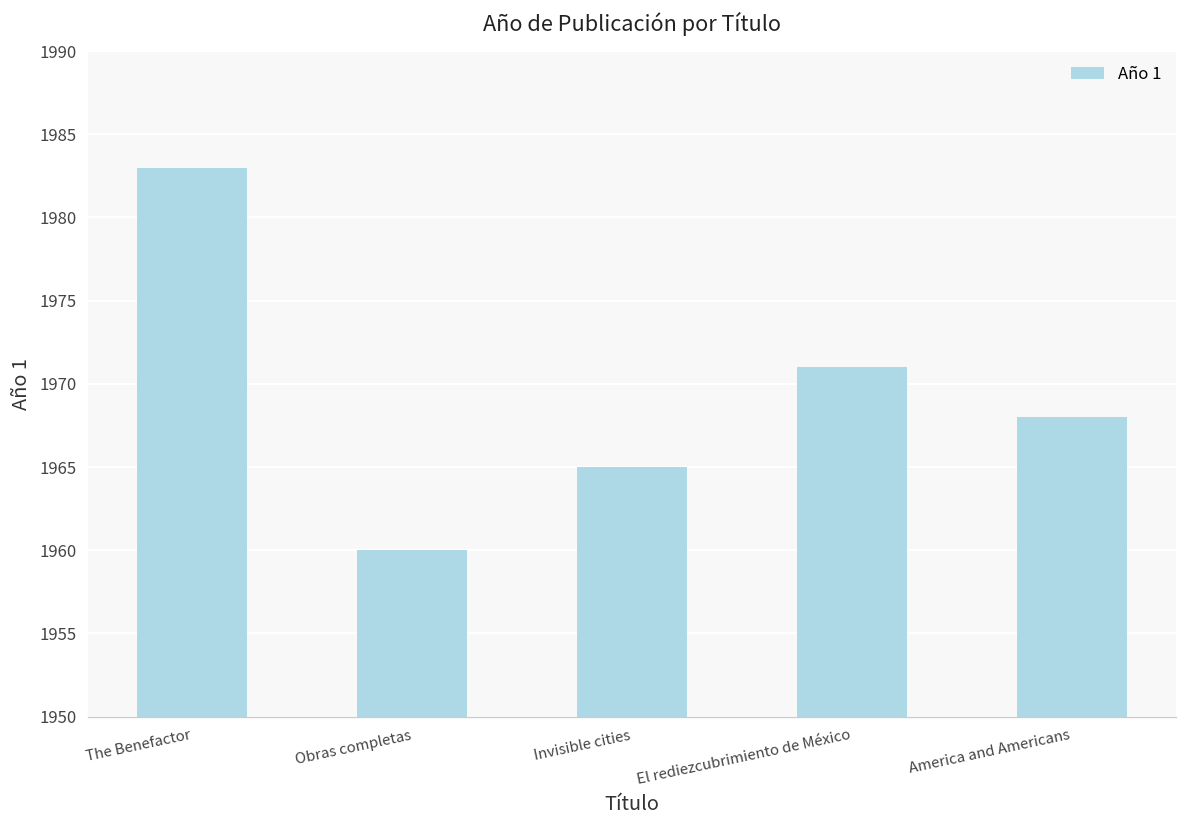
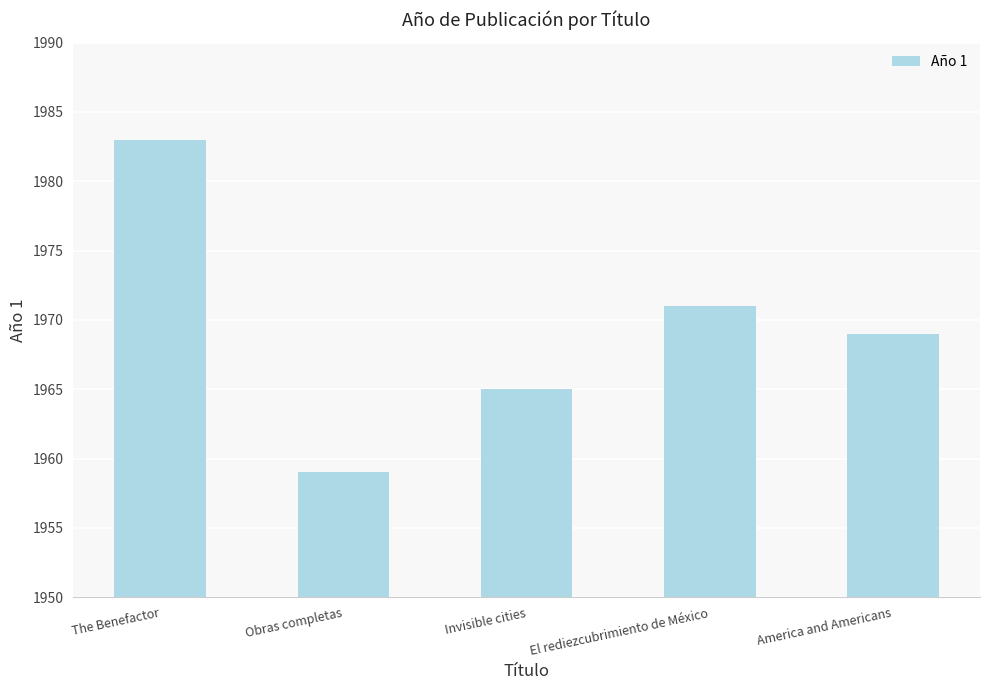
Obras completas: 1960 -> 1959
America and Americans: 1968 -> 1969
